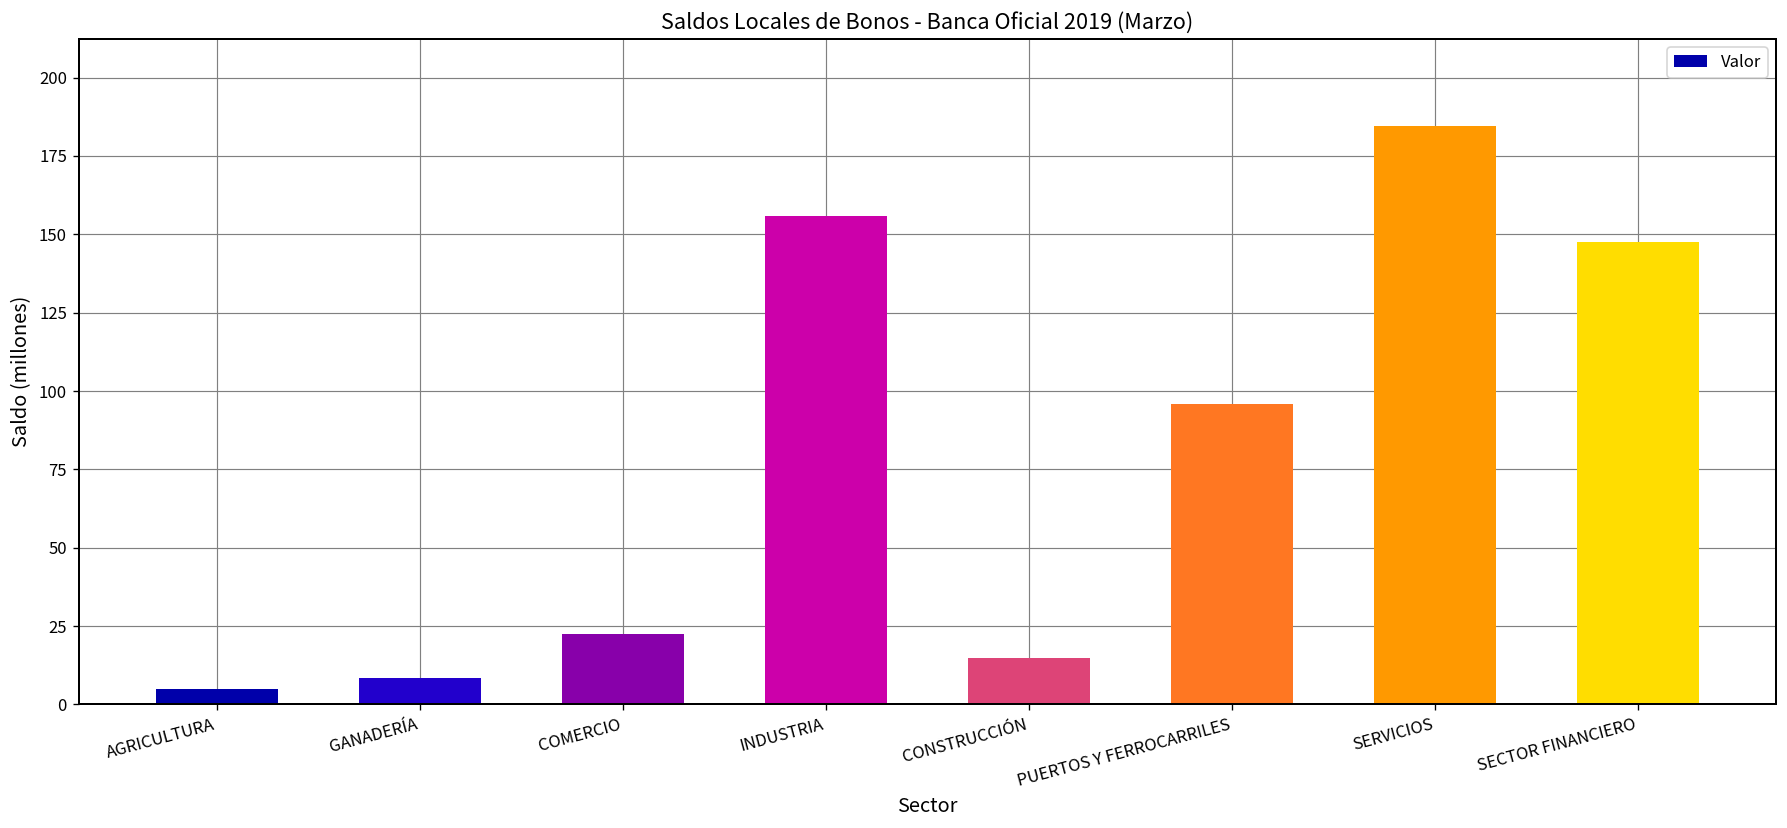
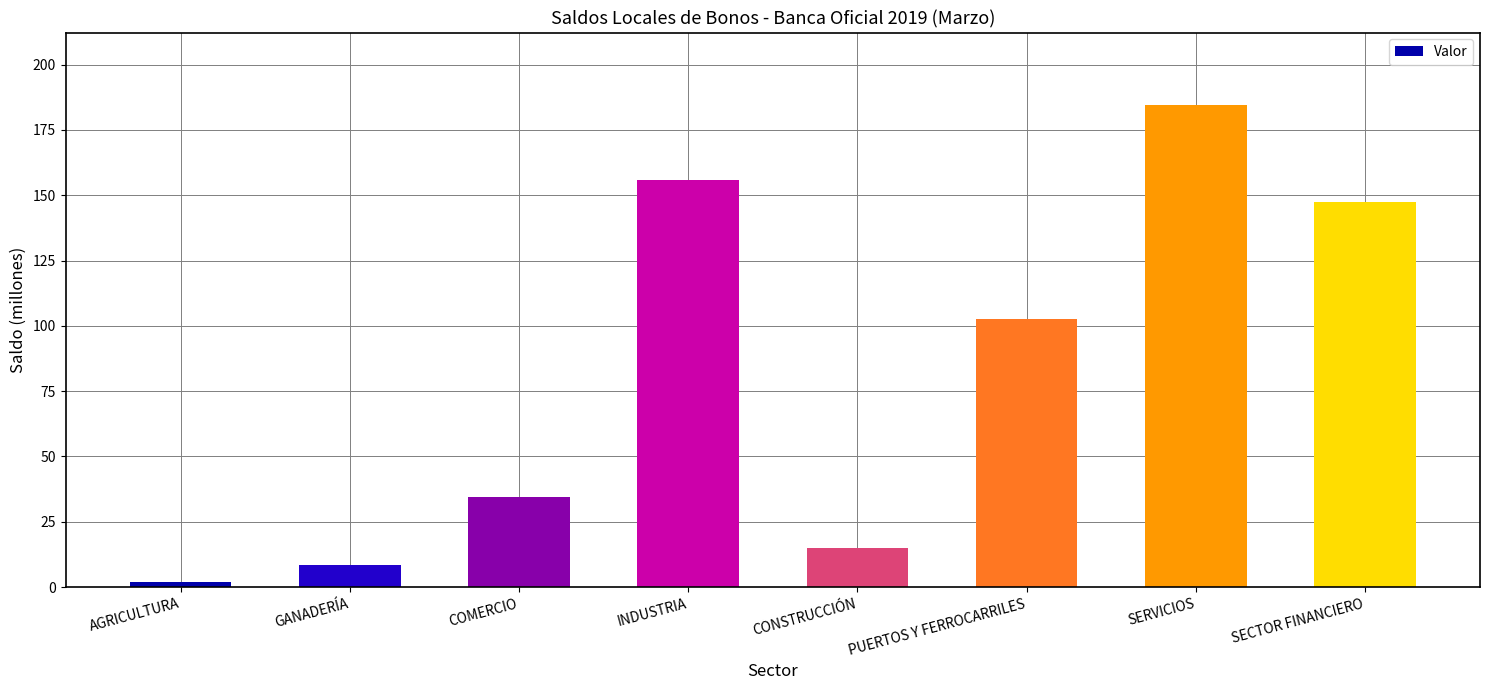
AGRICULTURA: 5 -> 2
COMERCIO: 23 -> 34
PUERTOS Y FERROCARRILES: 96 -> 103
